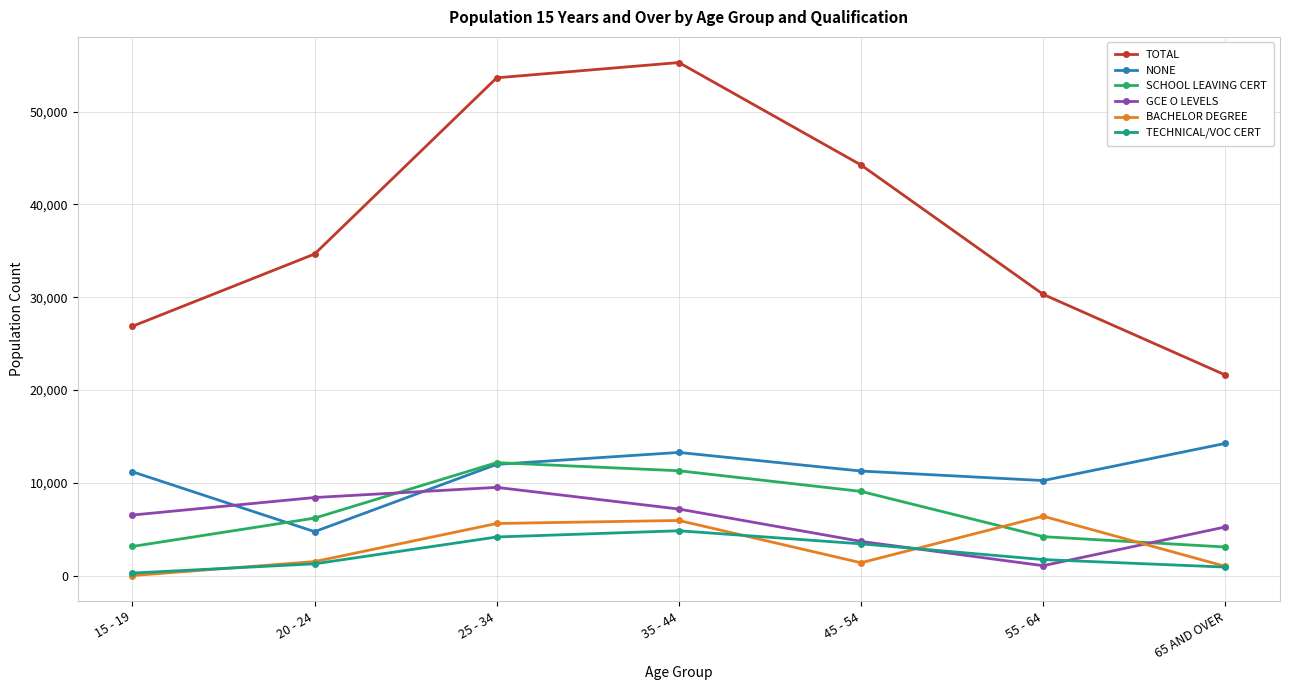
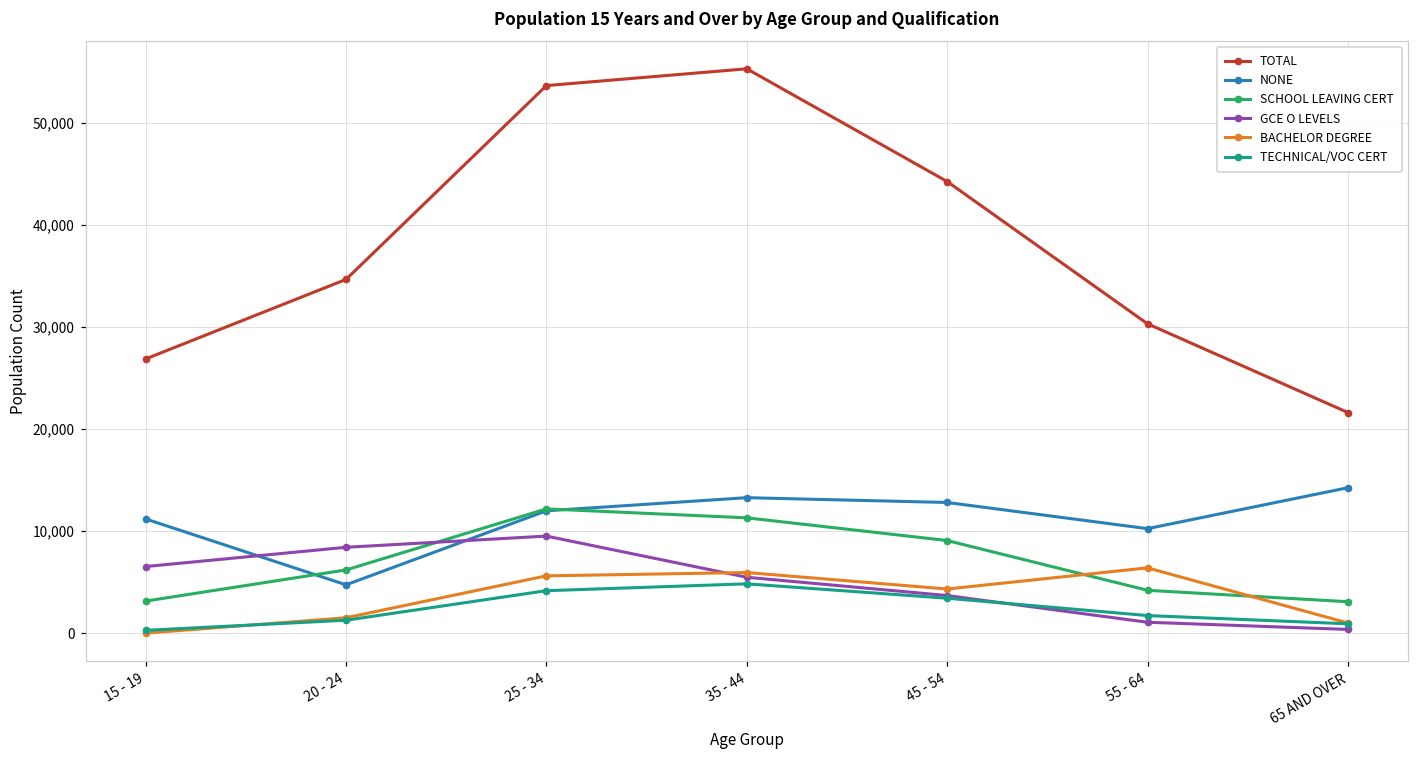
GCE O LEVELS, 35 - 44: 7,000 -> 5,000
NONE, 45 - 54: 11,000 -> 13,000
BACHELOR DEGREE, 45 - 54: 1,000 -> 4,000
GCE O LEVELS, 65 AND OVER: 5,000 -> 0
